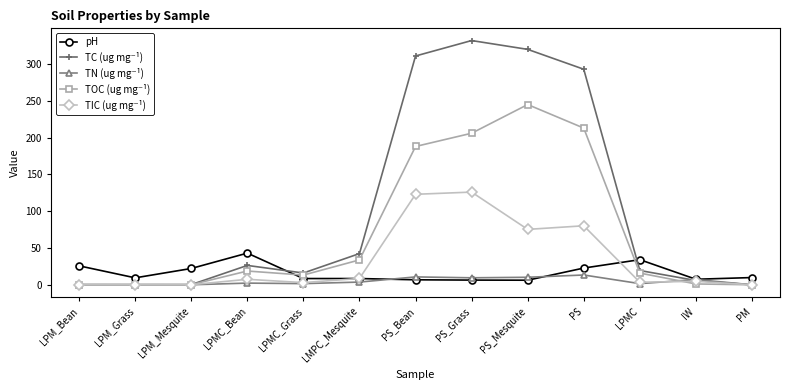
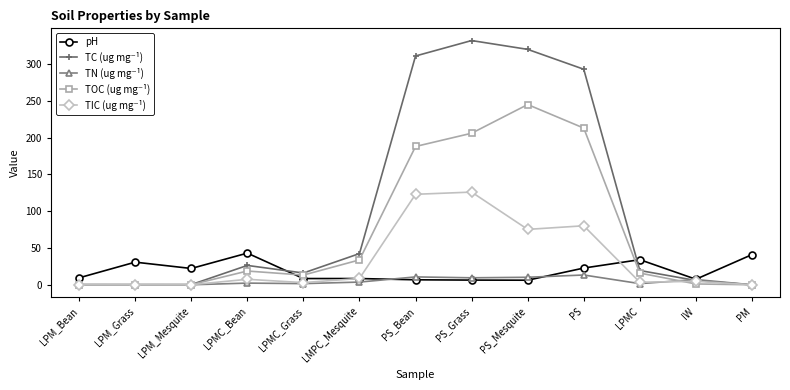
pH, LPM_Bean: 30 -> 10
pH, LPM_Grass: 10 -> 30
pH, PM: 10 -> 40
